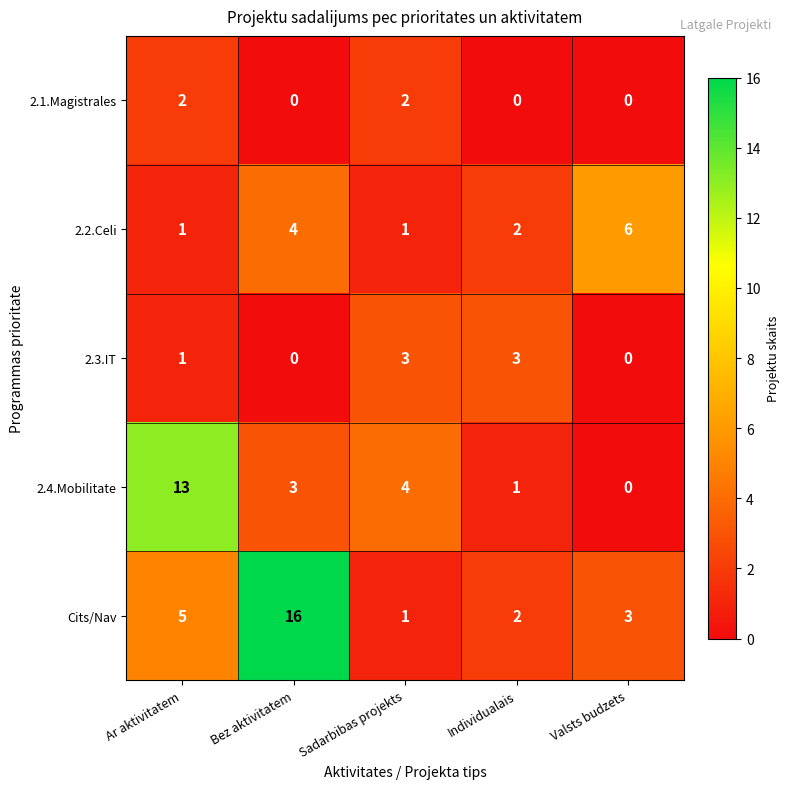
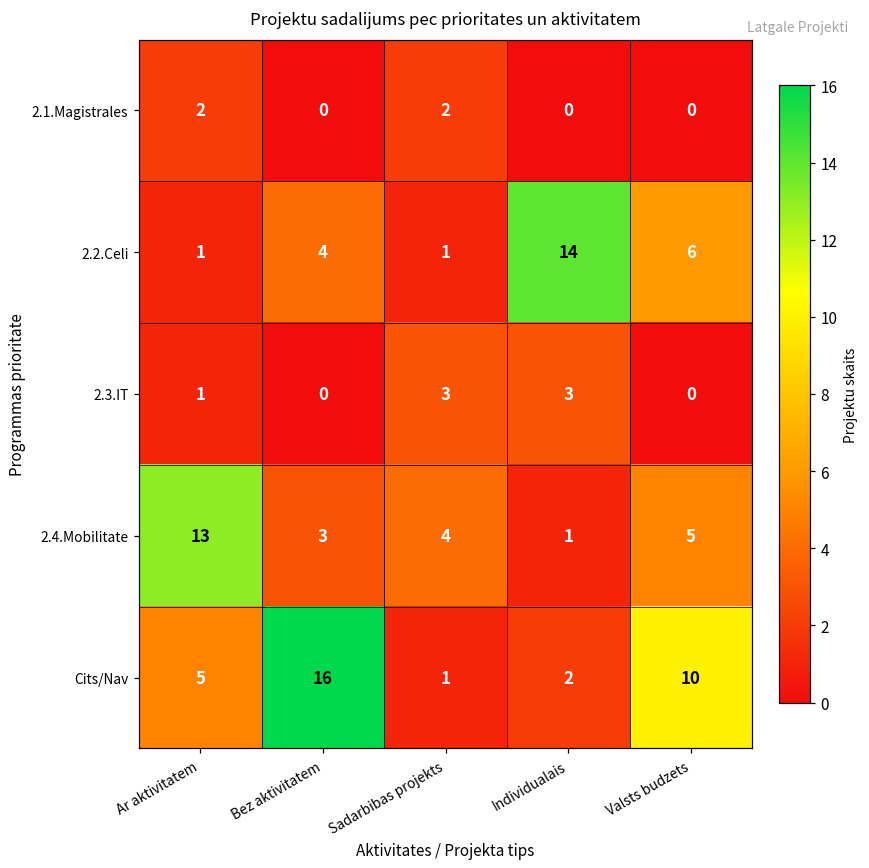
2.2.Celi, Individualais: 2 -> 14
2.4.Mobilitate, Valsts budzets: 0 -> 5
Cits/Nav, Valsts budzets: 3 -> 10
